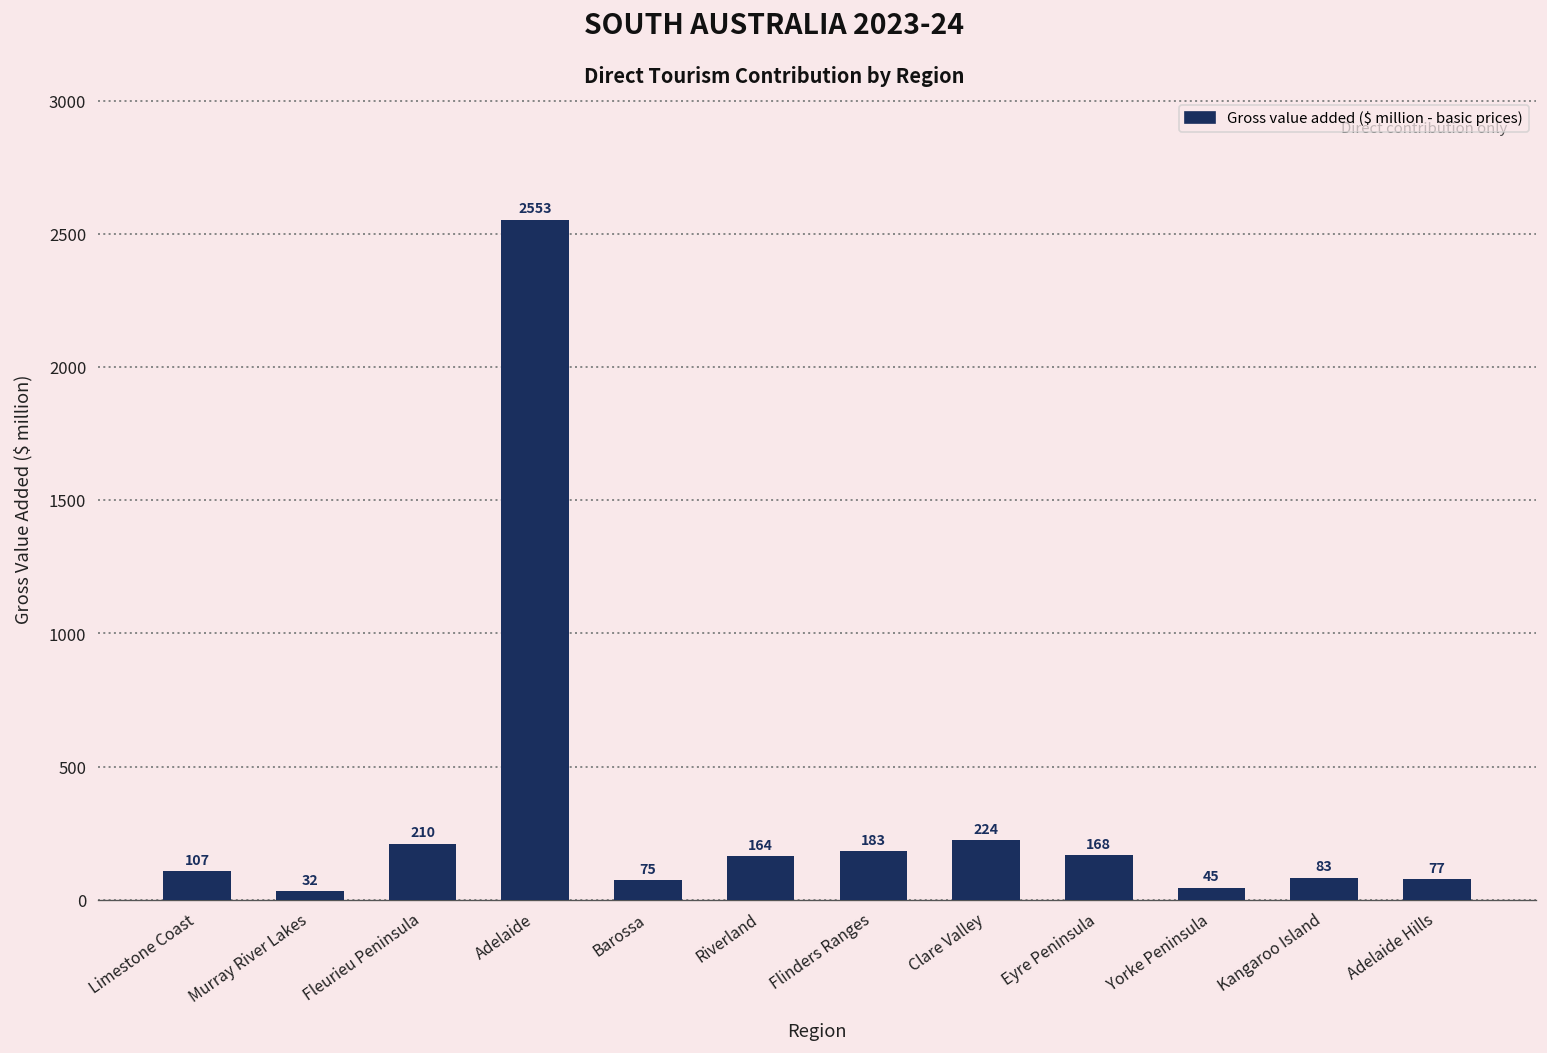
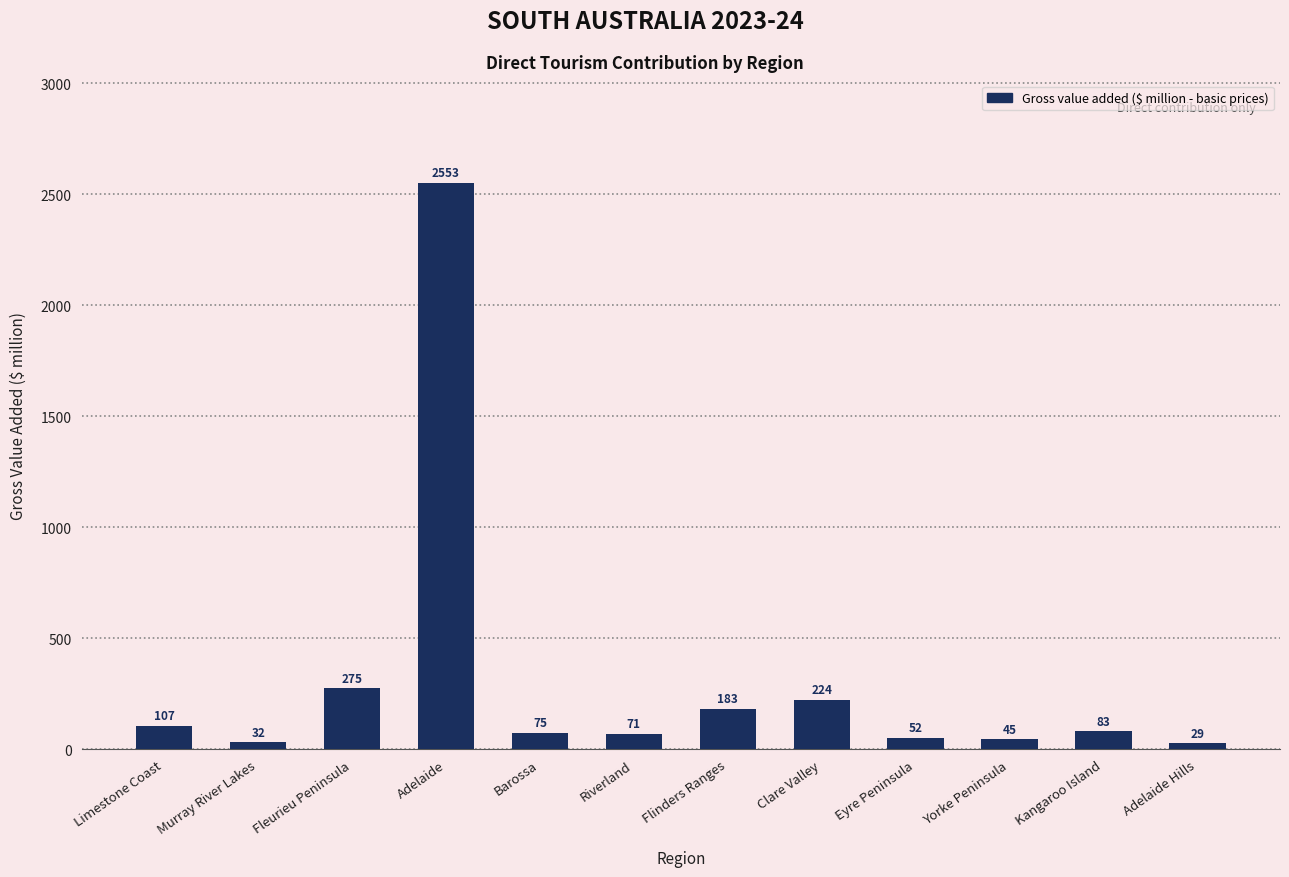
Fleurieu Peninsula: 210 -> 275
Riverland: 164 -> 71
Eyre Peninsula: 168 -> 52
Adelaide Hills: 77 -> 29
